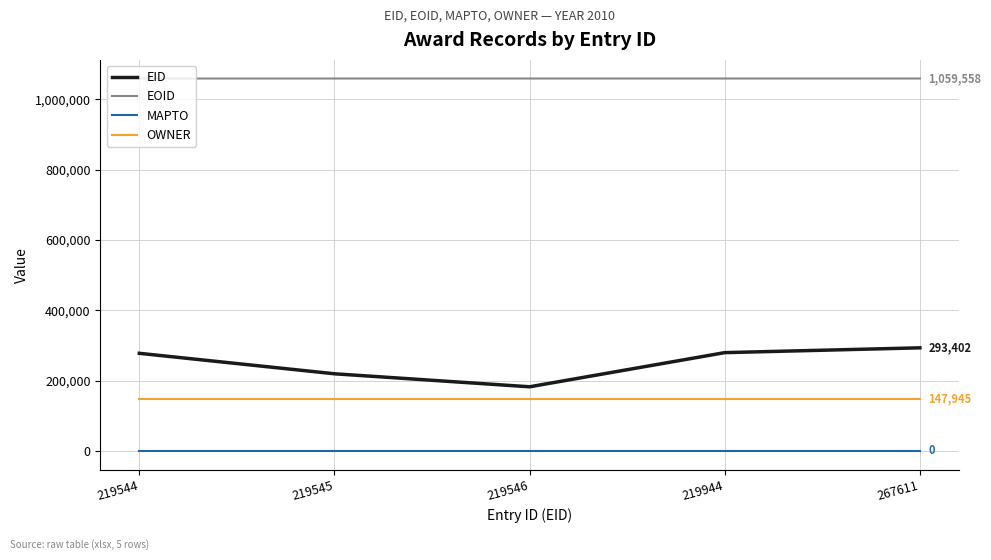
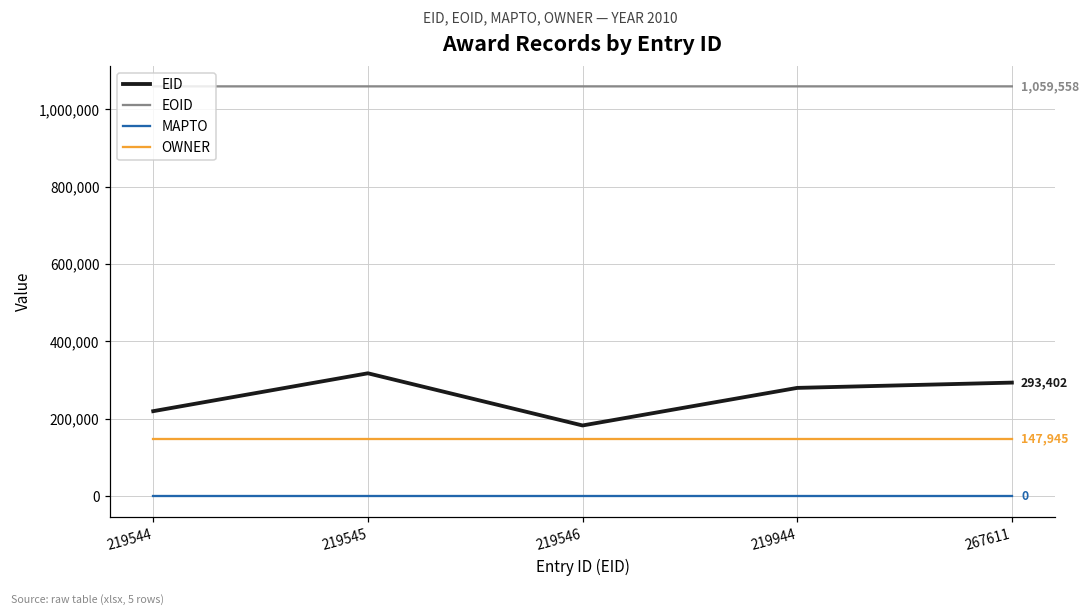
EID, 219544: 280,000 -> 220,000
EID, 219545: 220,000 -> 320,000
